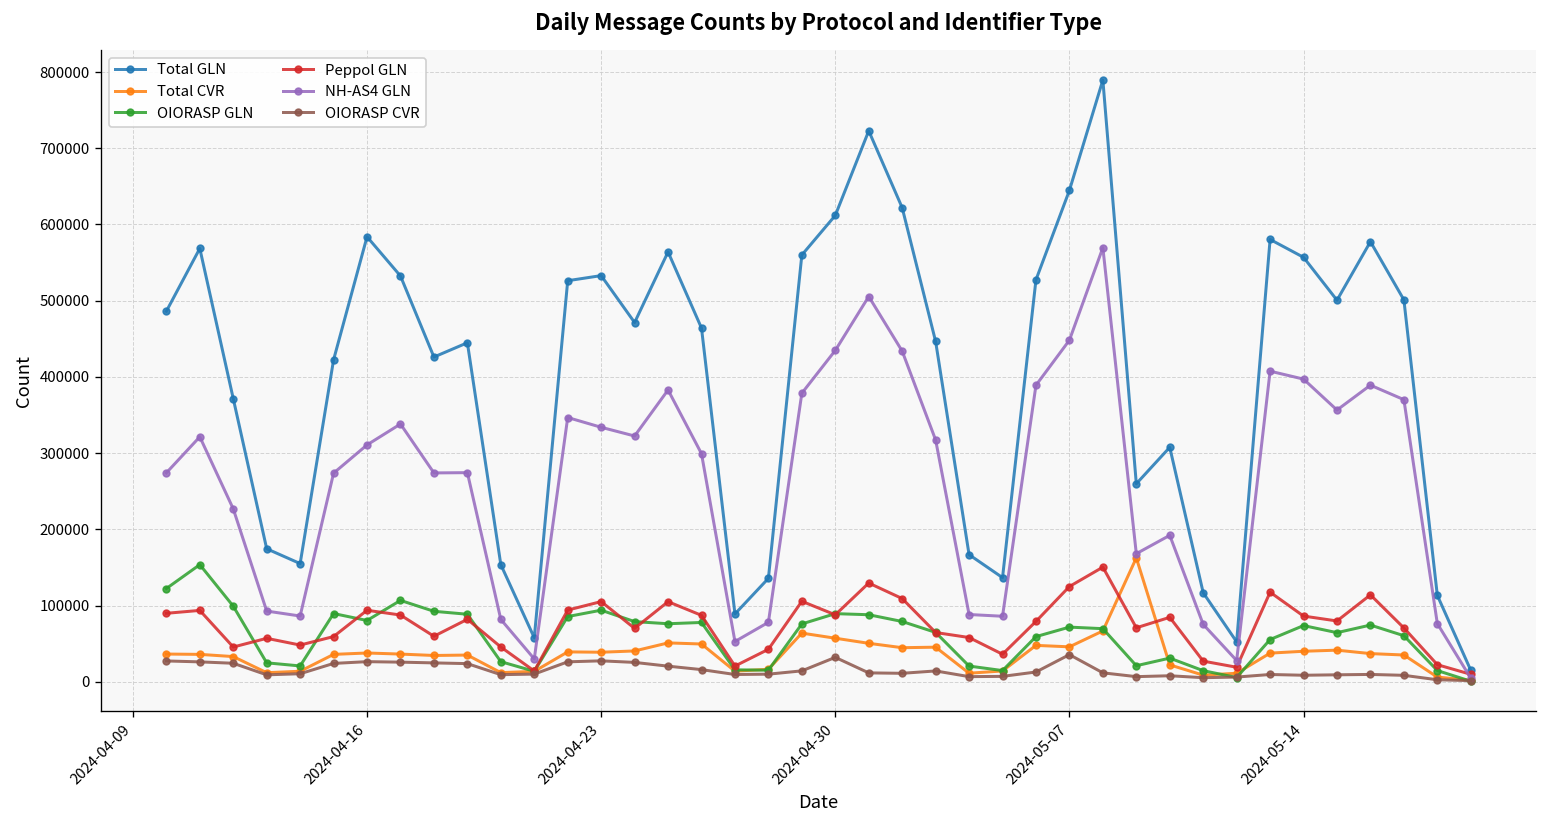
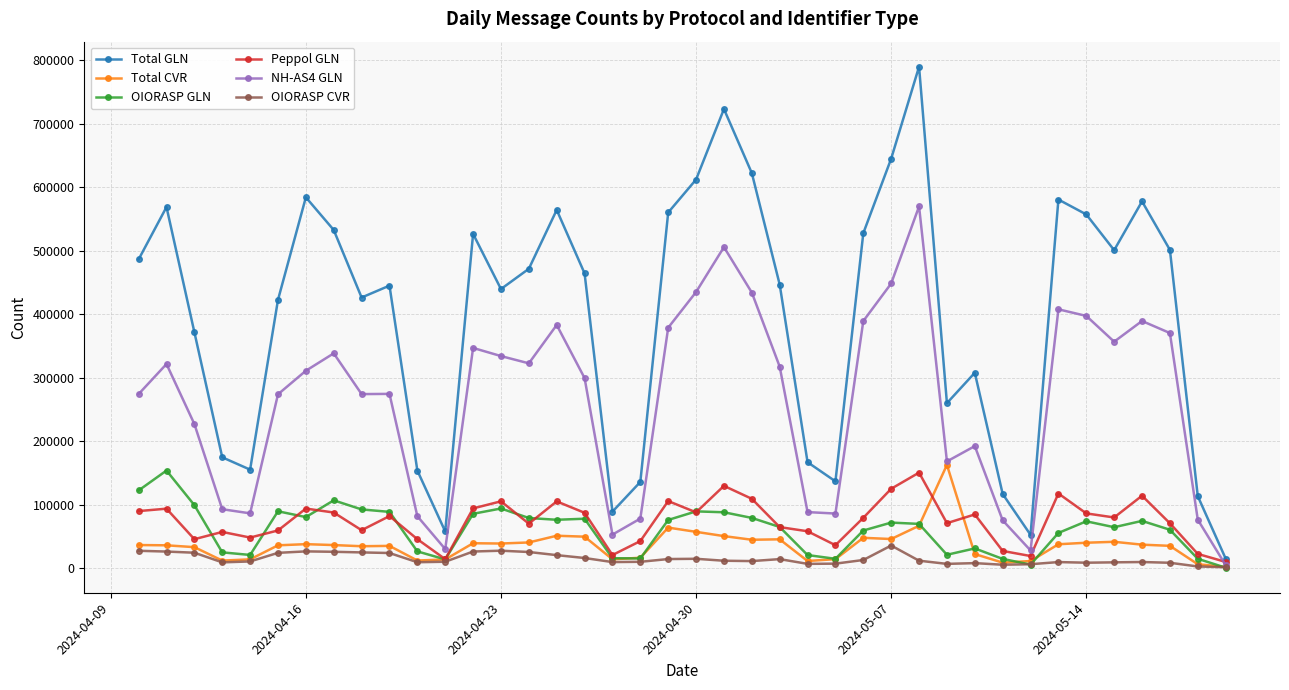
Total GLN, 2024-04-23: 530000 -> 440000
OIORASP CVR, 2024-04-30: 30000 -> 10000
